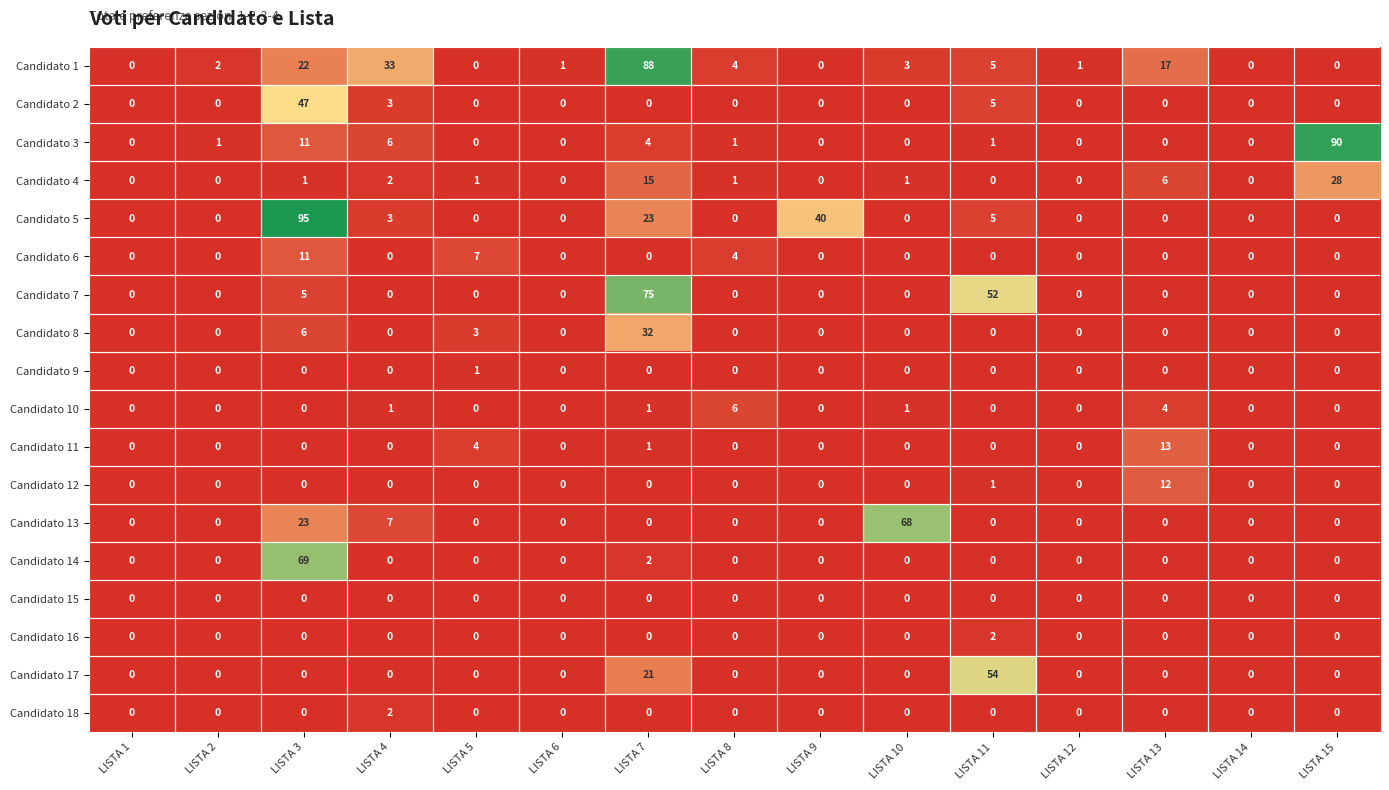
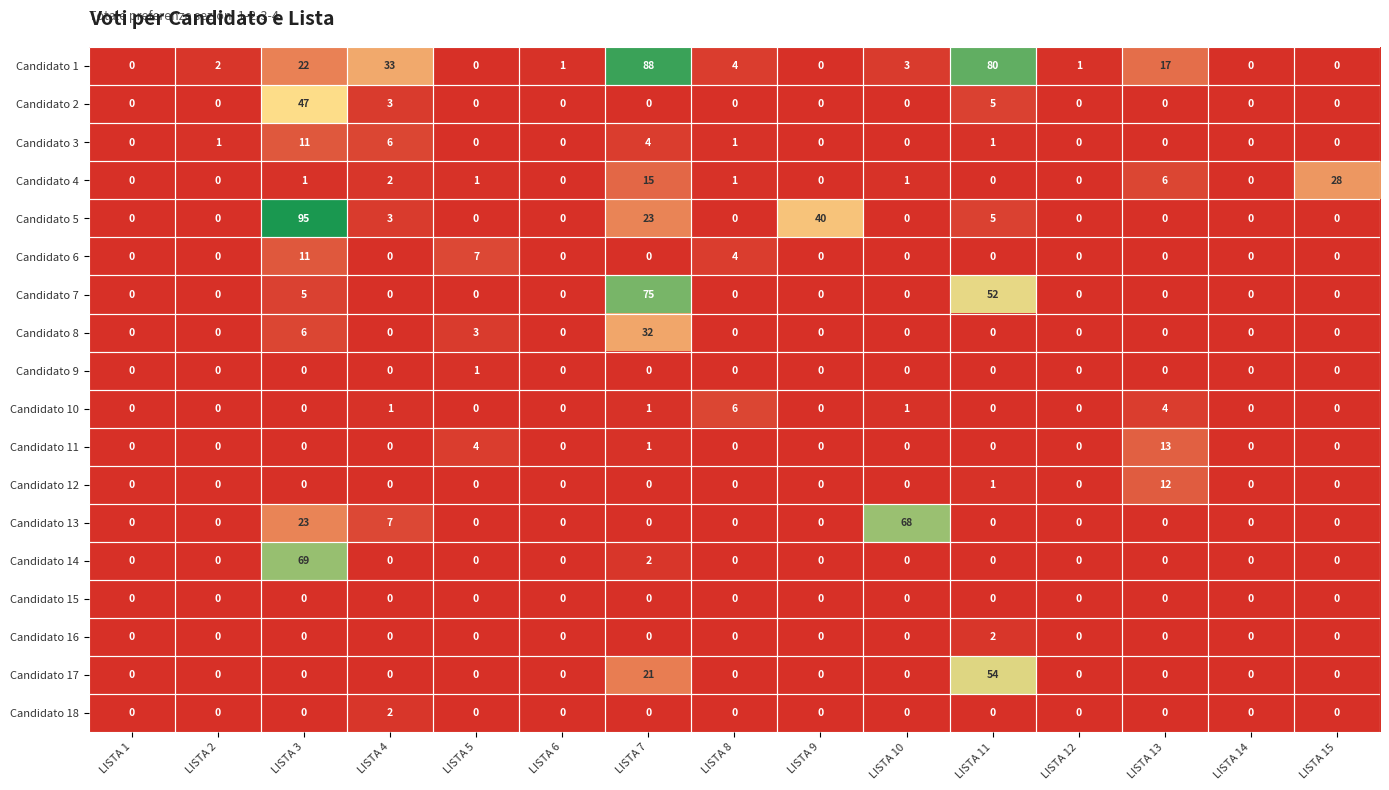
Candidato 1, LISTA 11: 5 -> 80
Candidato 3, LISTA 15: 90 -> 0
